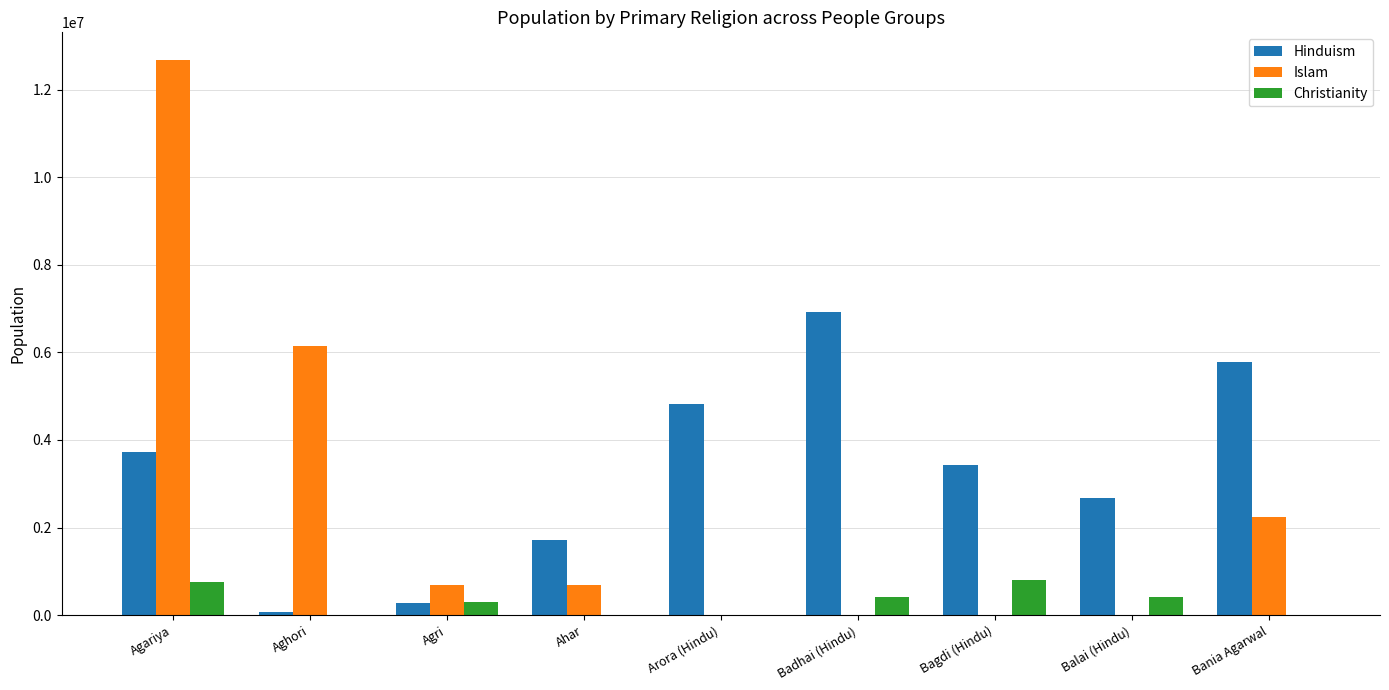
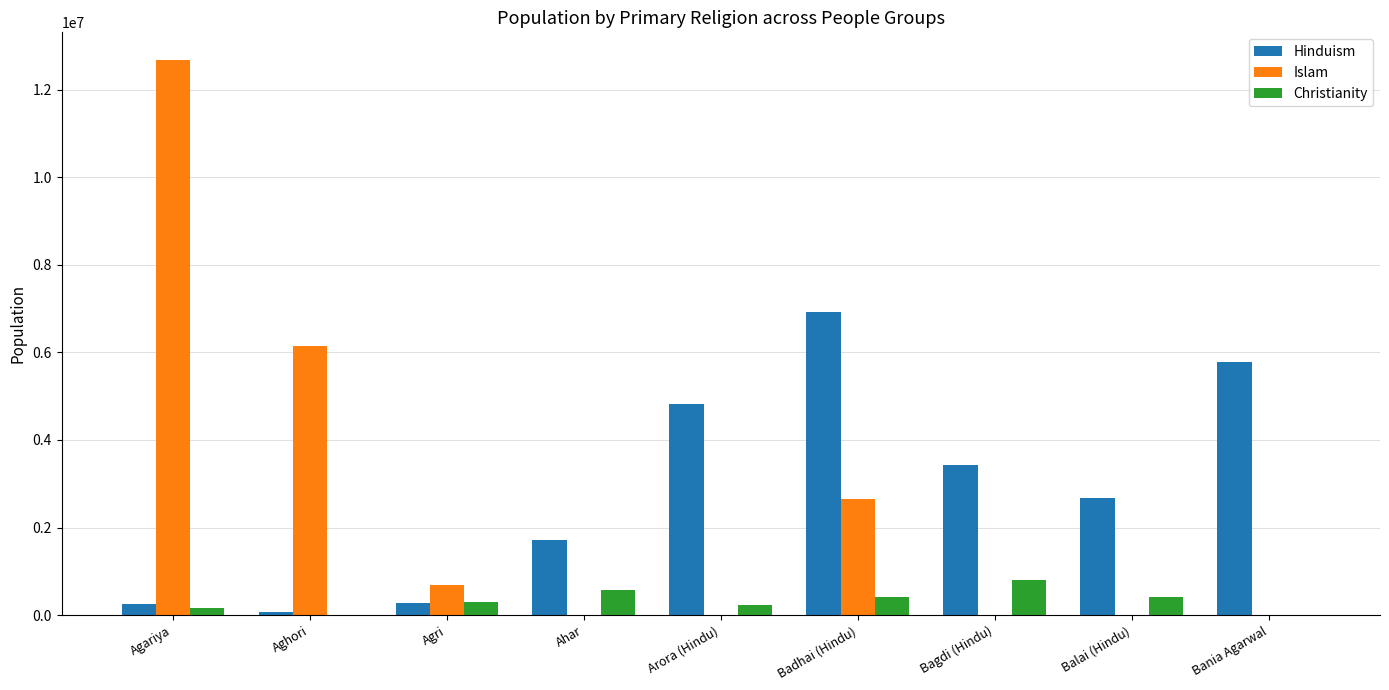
Hinduism, Agariya: 3700000 -> 200000
Christianity, Agariya: 800000 -> 200000
Islam, Ahar: 700000 -> 0
Christianity, Ahar: 0 -> 600000
Christianity, Arora (Hindu): 0 -> 200000
Islam, Badhai (Hindu): 0 -> 2700000
Islam, Bania Agarwal: 2200000 -> 0
